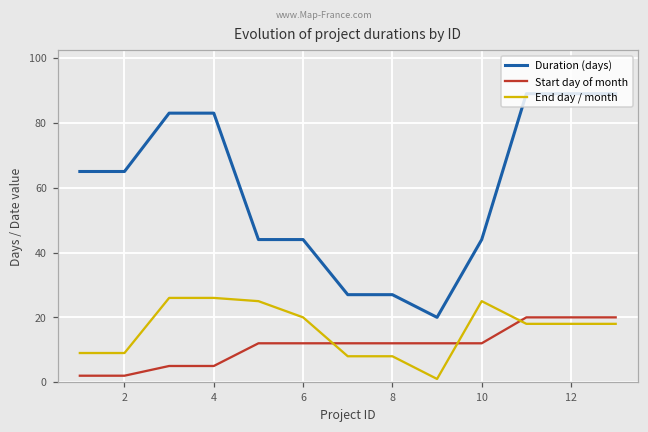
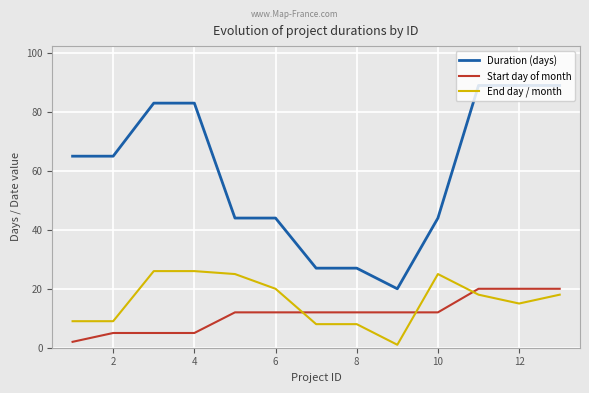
Start day of month, 2: 2 -> 5
End day / month, 12: 18 -> 15
